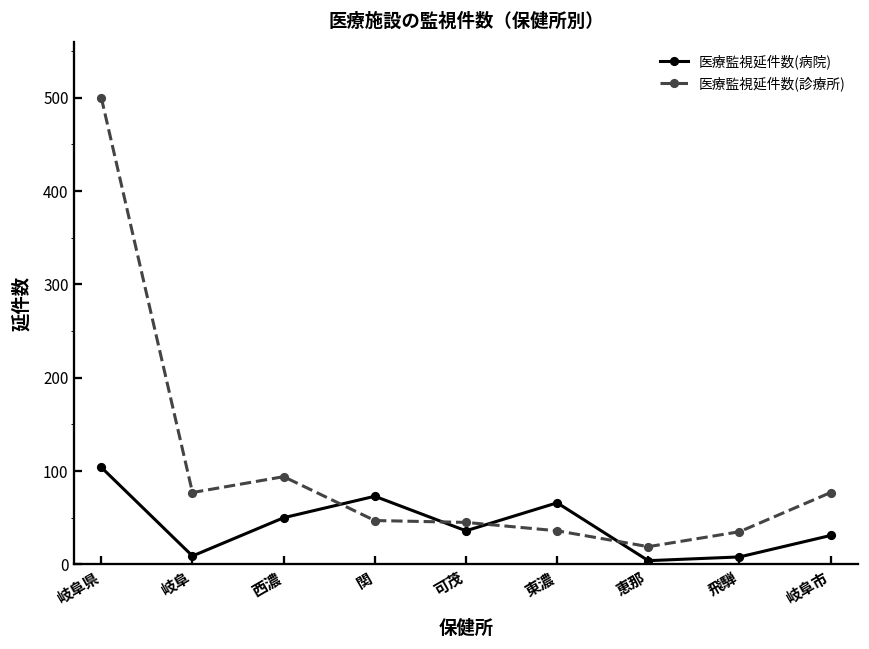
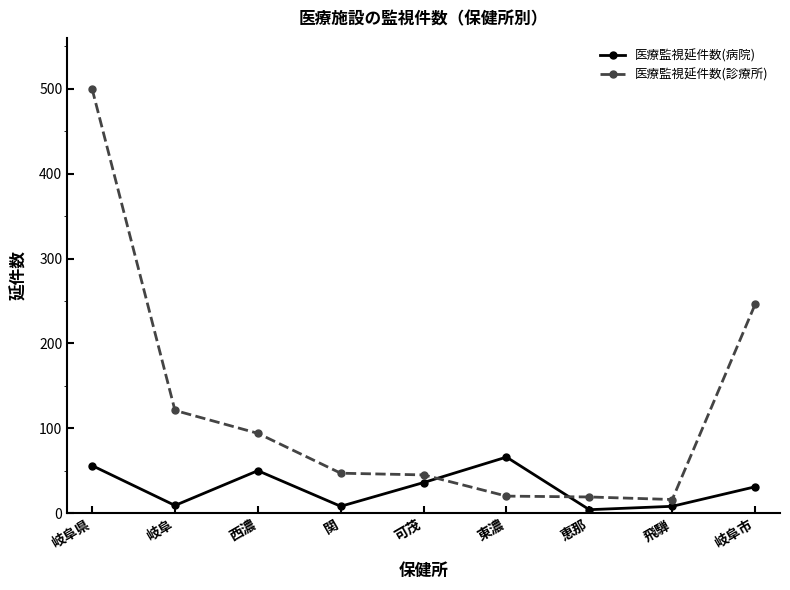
医療監視延件数(病院), 岐阜県: 100 -> 60
医療監視延件数(診療所), 岐阜: 80 -> 120
医療監視延件数(病院), 関: 70 -> 10
医療監視延件数(診療所), 東濃: 40 -> 20
医療監視延件数(診療所), 飛騨: 40 -> 20
医療監視延件数(診療所), 岐阜市: 80 -> 250
